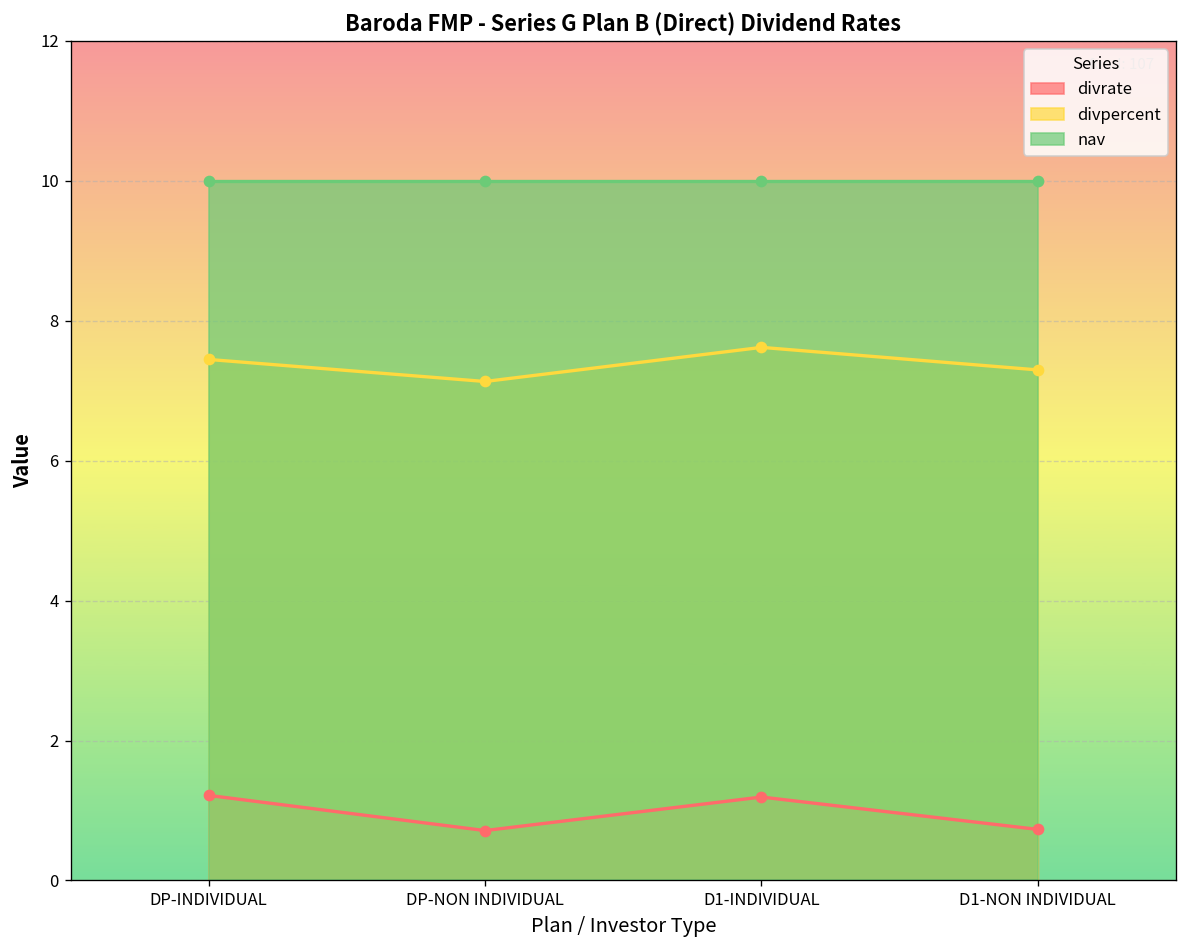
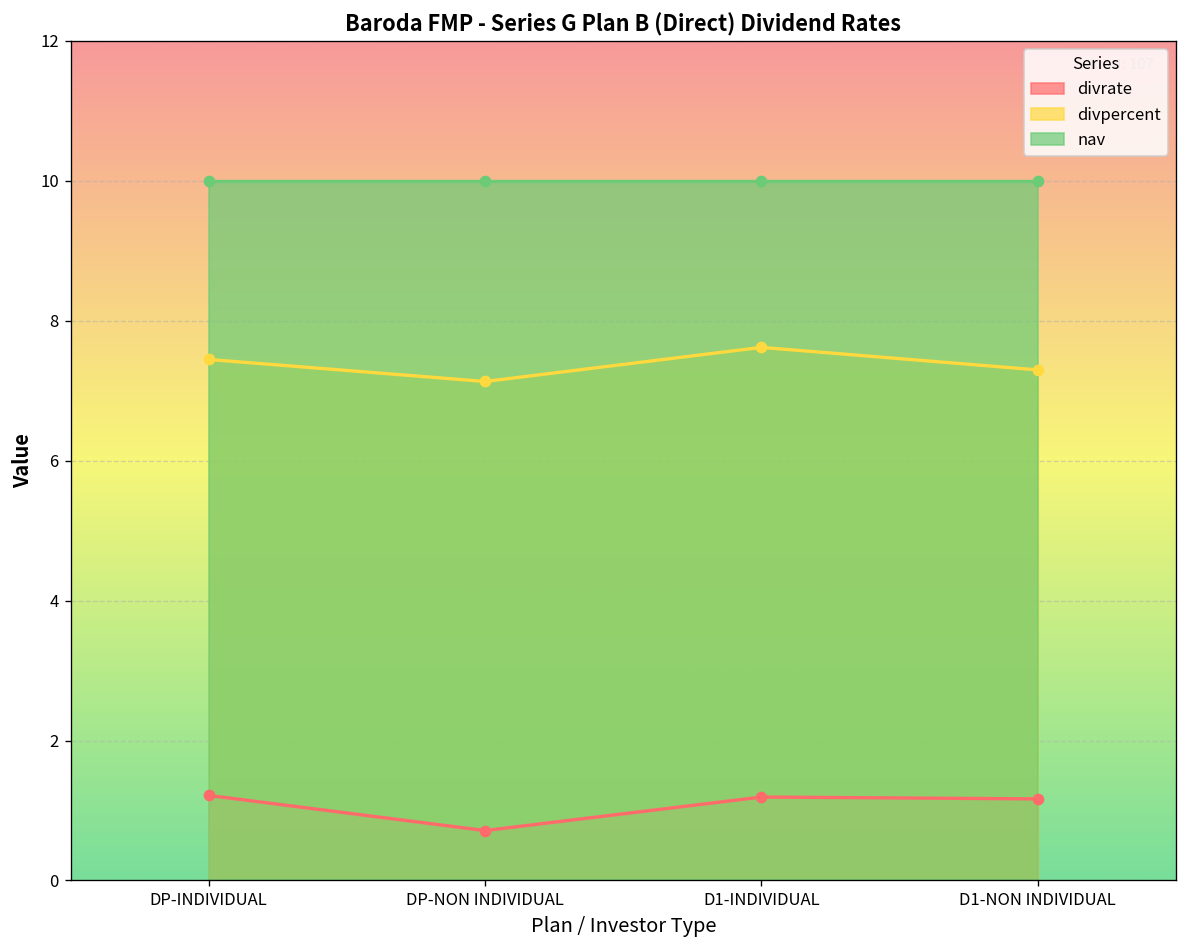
divrate, D1-NON INDIVIDUAL: 0.7 -> 1.2
